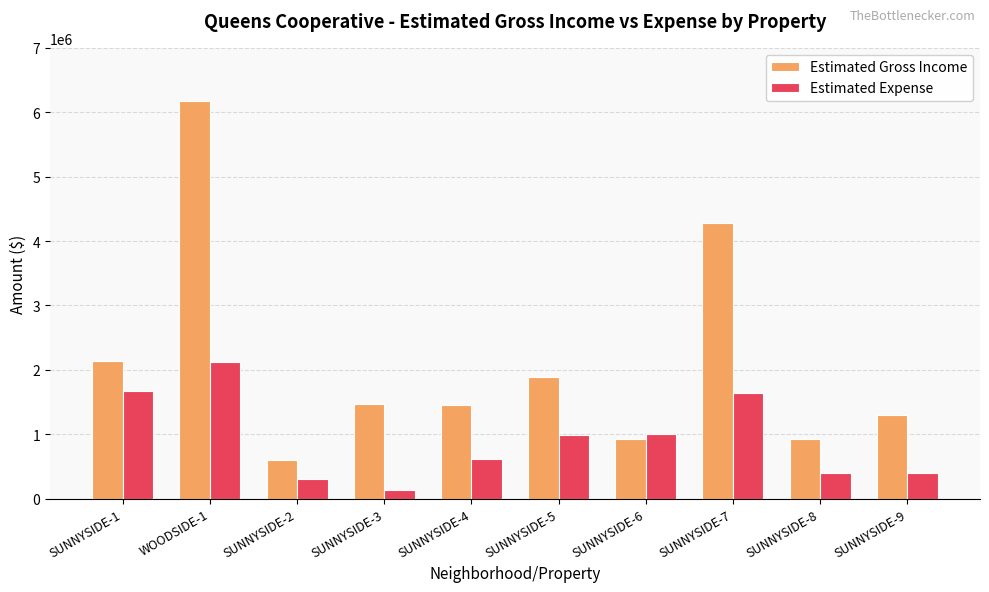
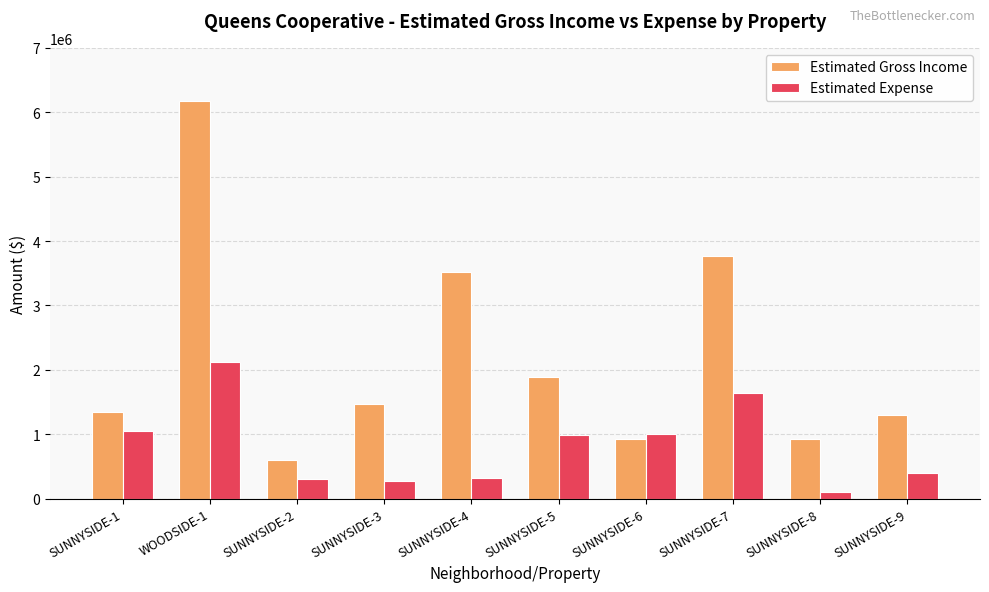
Estimated Gross Income, SUNNYSIDE-1: 2100000 -> 1300000
Estimated Expense, SUNNYSIDE-1: 1700000 -> 1100000
Estimated Expense, SUNNYSIDE-3: 100000 -> 300000
Estimated Gross Income, SUNNYSIDE-4: 1400000 -> 3500000
Estimated Expense, SUNNYSIDE-4: 600000 -> 300000
Estimated Gross Income, SUNNYSIDE-7: 4300000 -> 3800000
Estimated Expense, SUNNYSIDE-8: 400000 -> 100000
